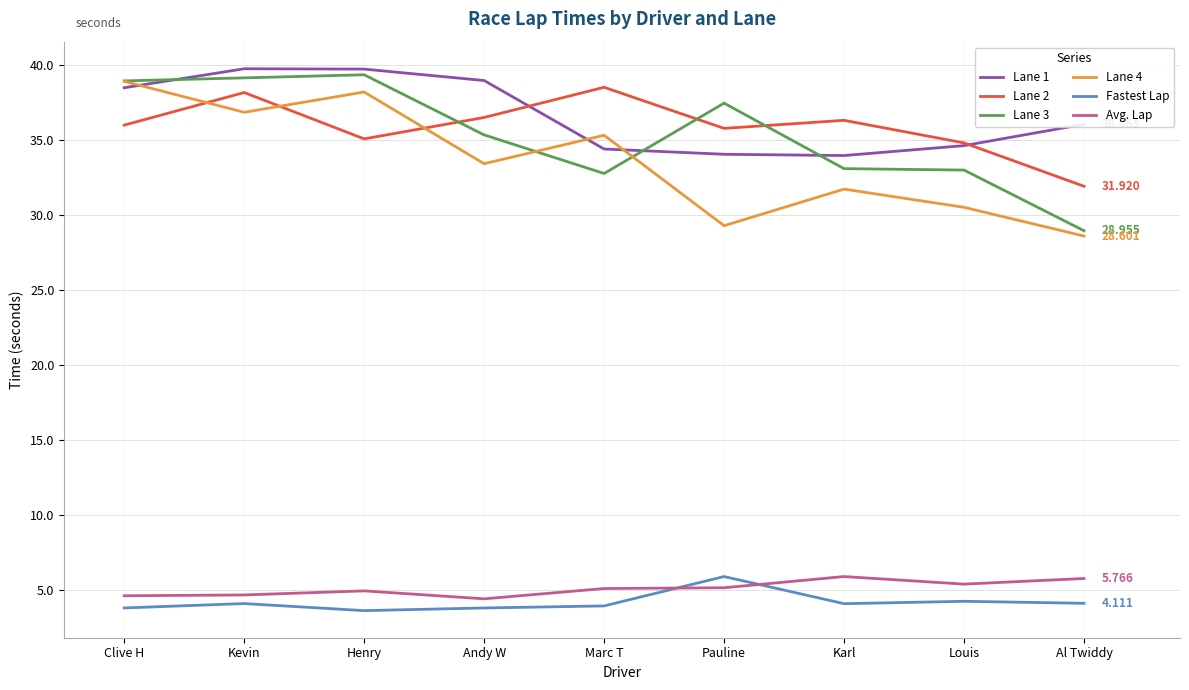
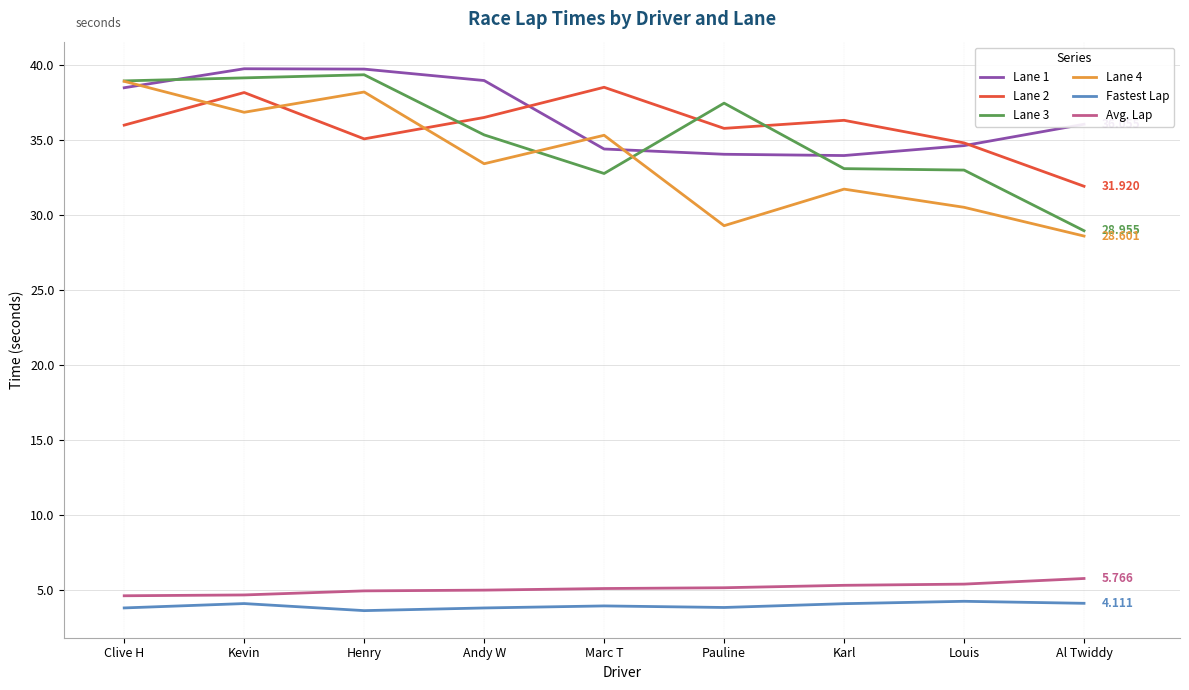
Avg. Lap, Andy W: 4.4 -> 5.0
Fastest Lap, Pauline: 5.9 -> 3.8
Avg. Lap, Karl: 5.9 -> 5.3
